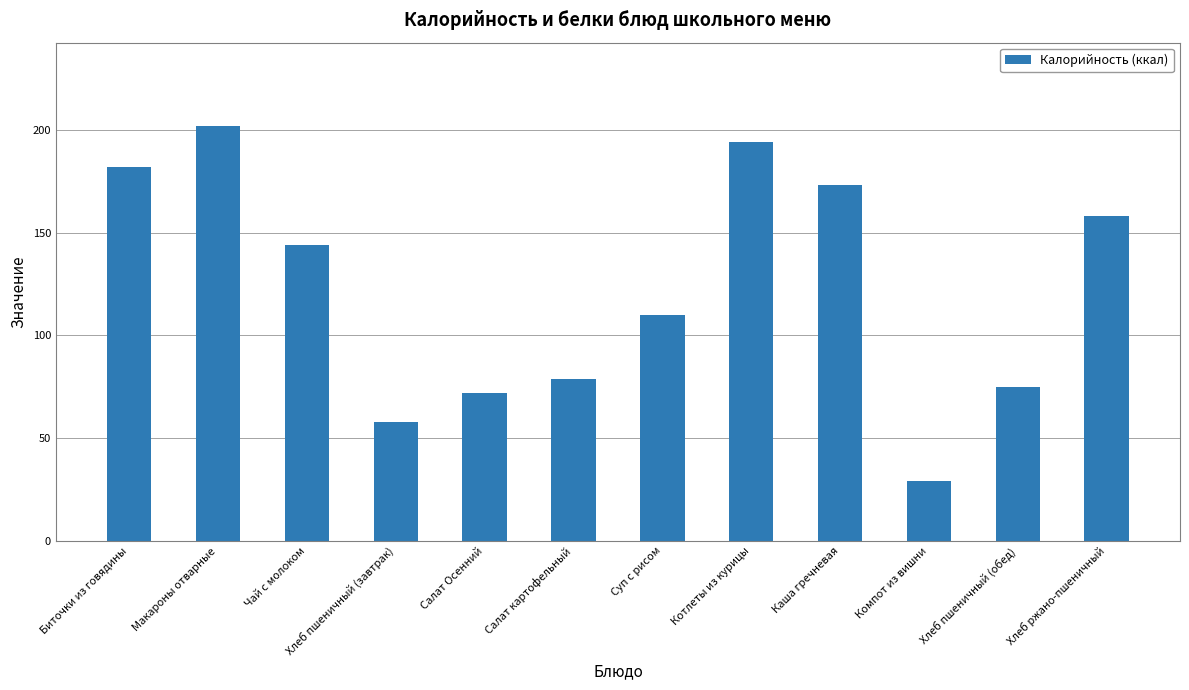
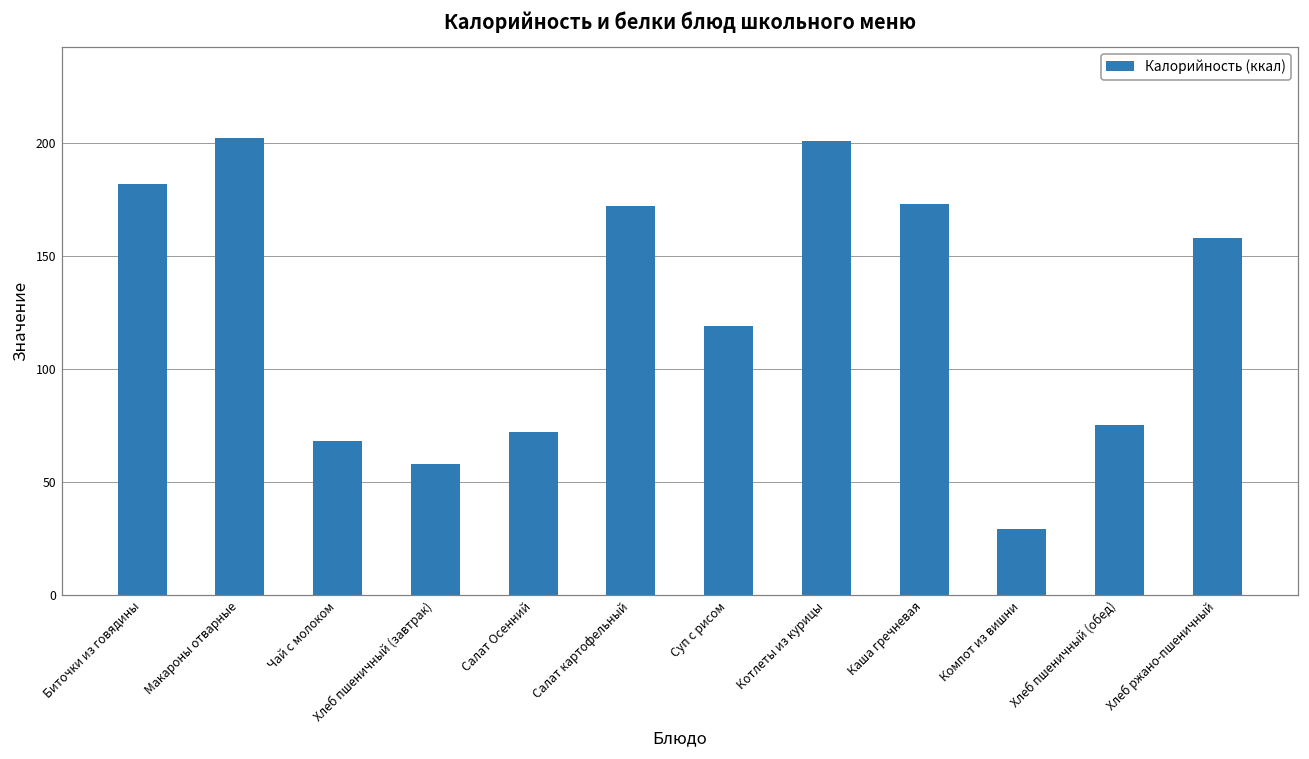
Чай с молоком: 144 -> 68
Салат картофельный: 79 -> 172
Суп с рисом: 110 -> 119
Котлеты из курицы: 194 -> 201
